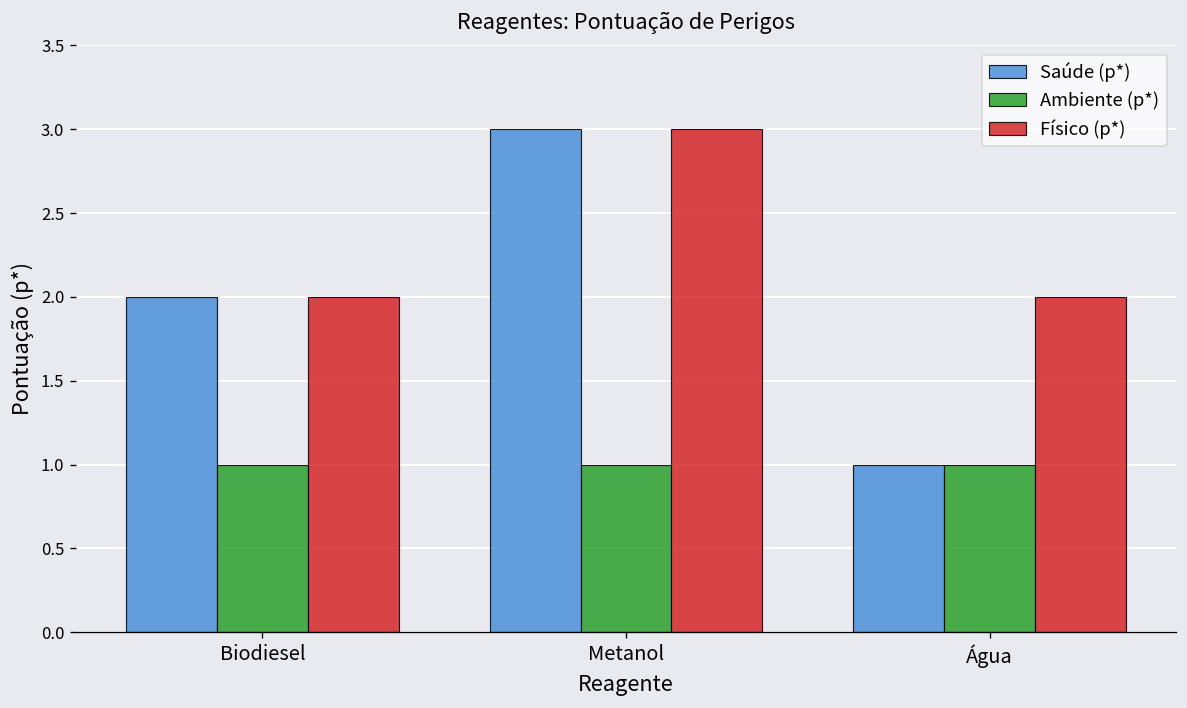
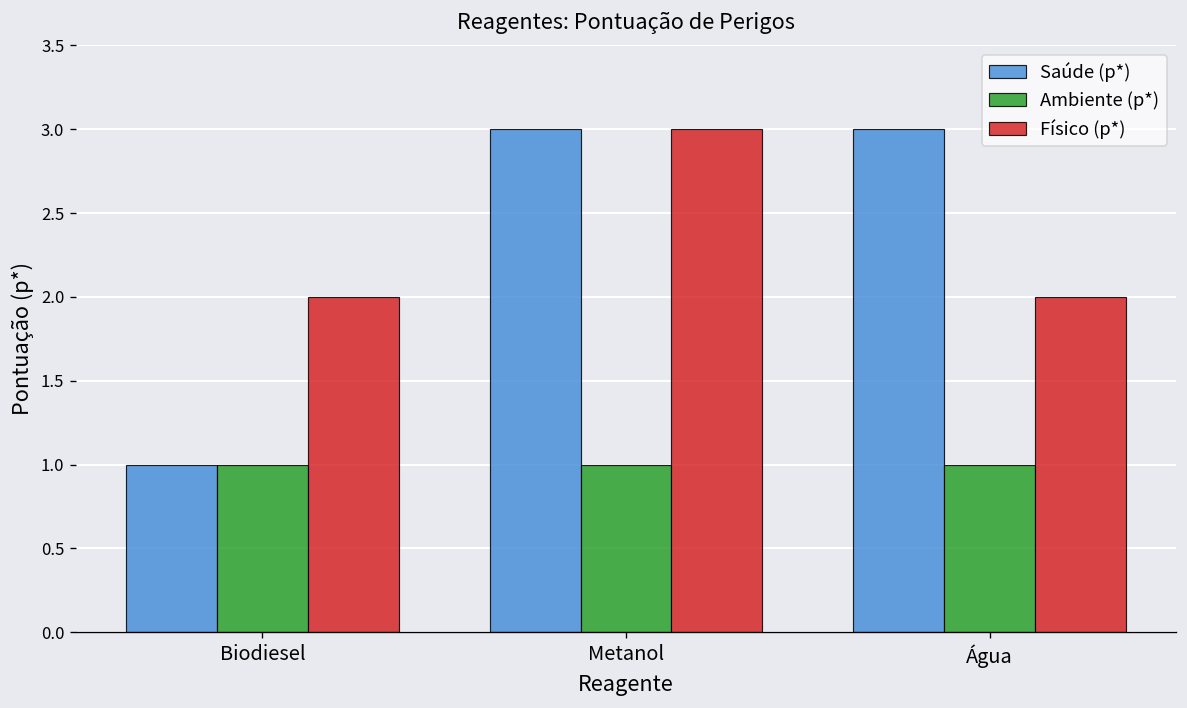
Saúde (p*), Biodiesel: 2 -> 1
Saúde (p*), Água: 1 -> 3
